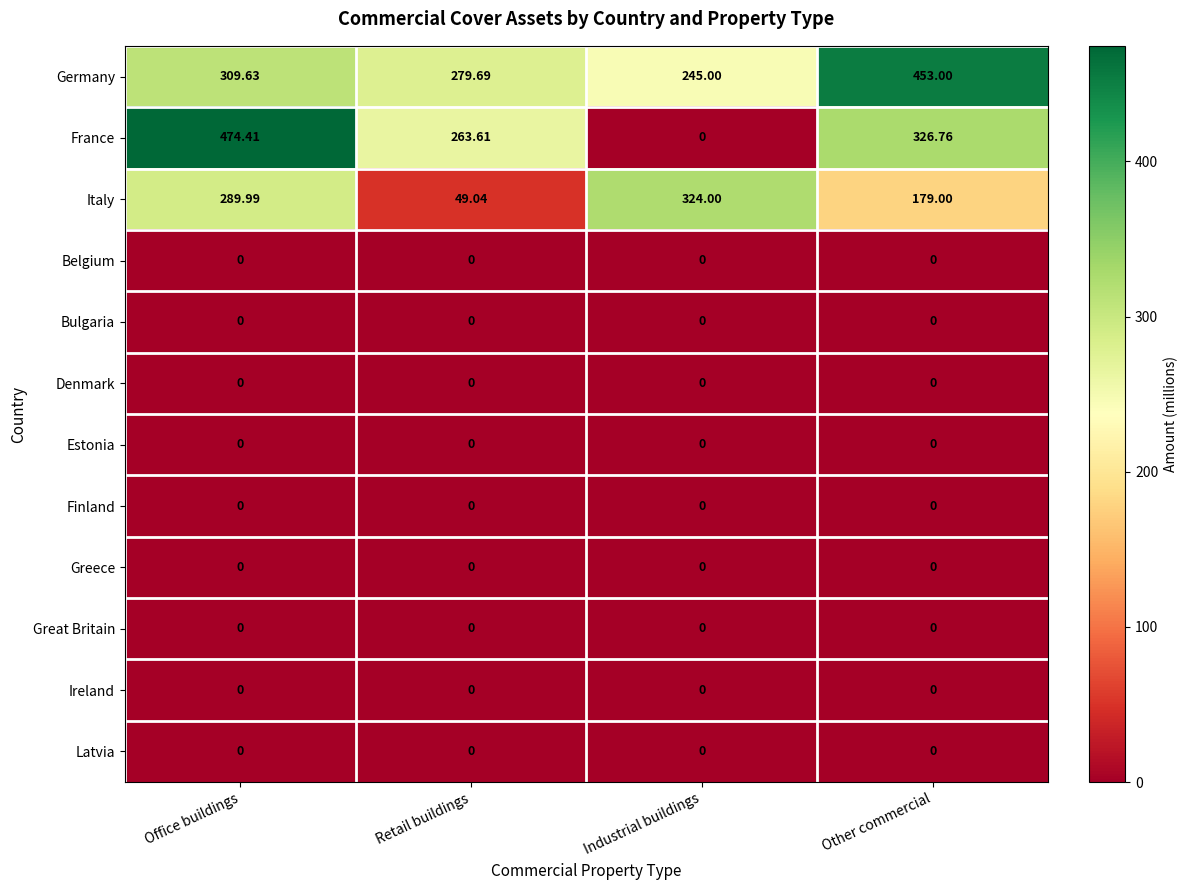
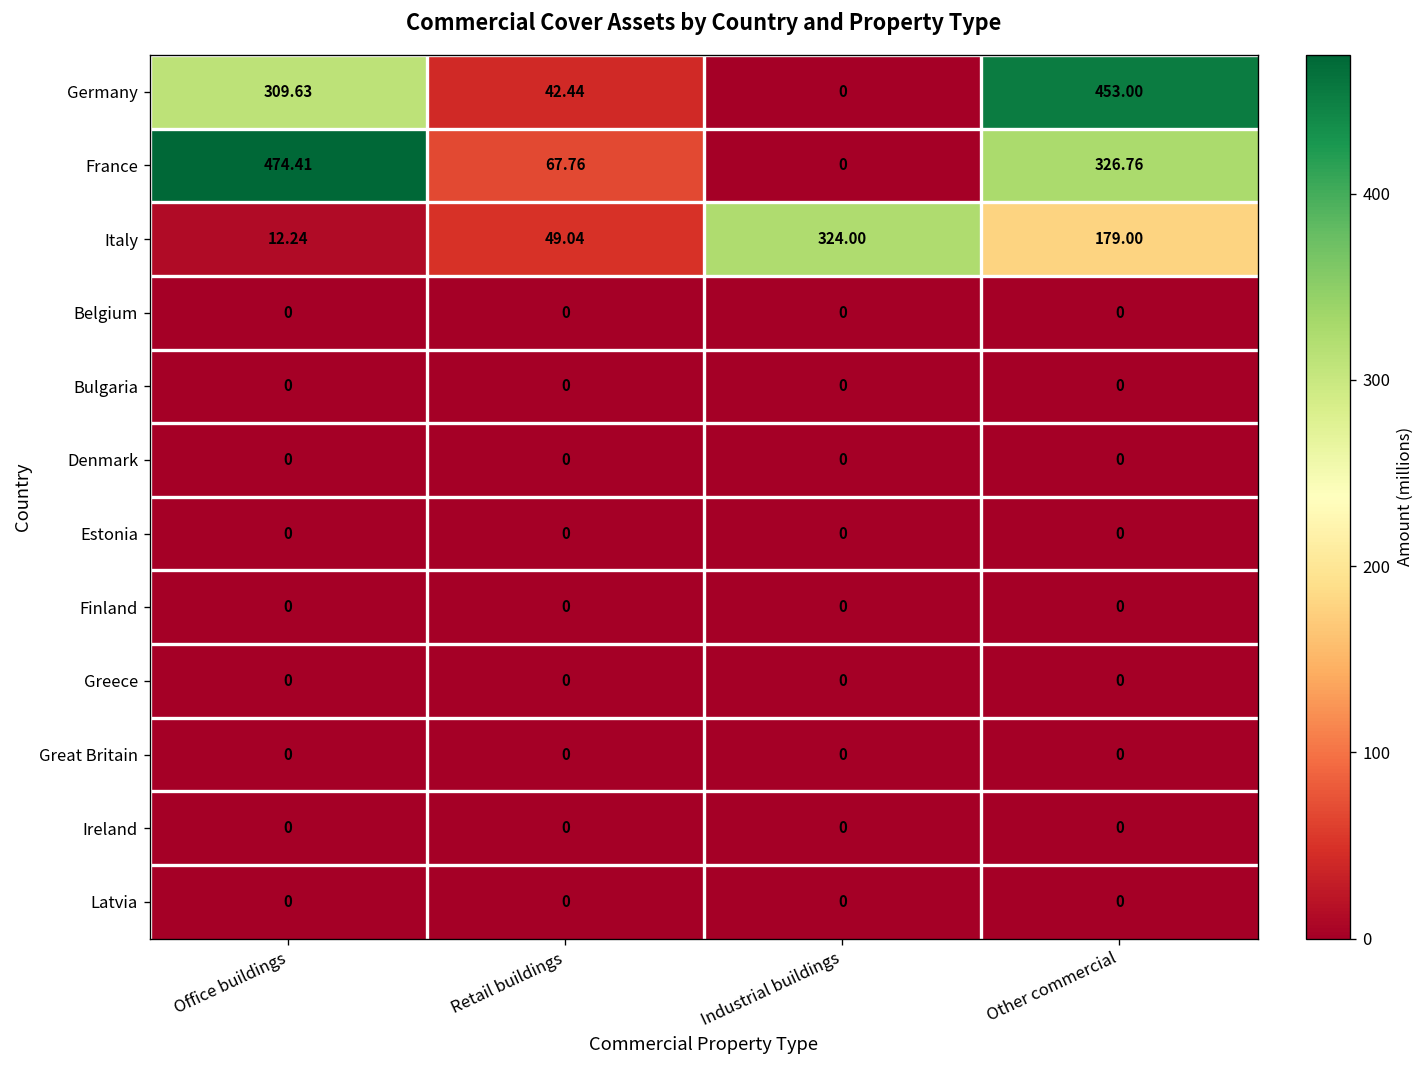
Germany, Retail buildings: 279.69 -> 42.44
Germany, Industrial buildings: 245.00 -> 0
France, Retail buildings: 263.61 -> 67.76
Italy, Office buildings: 289.99 -> 12.24
